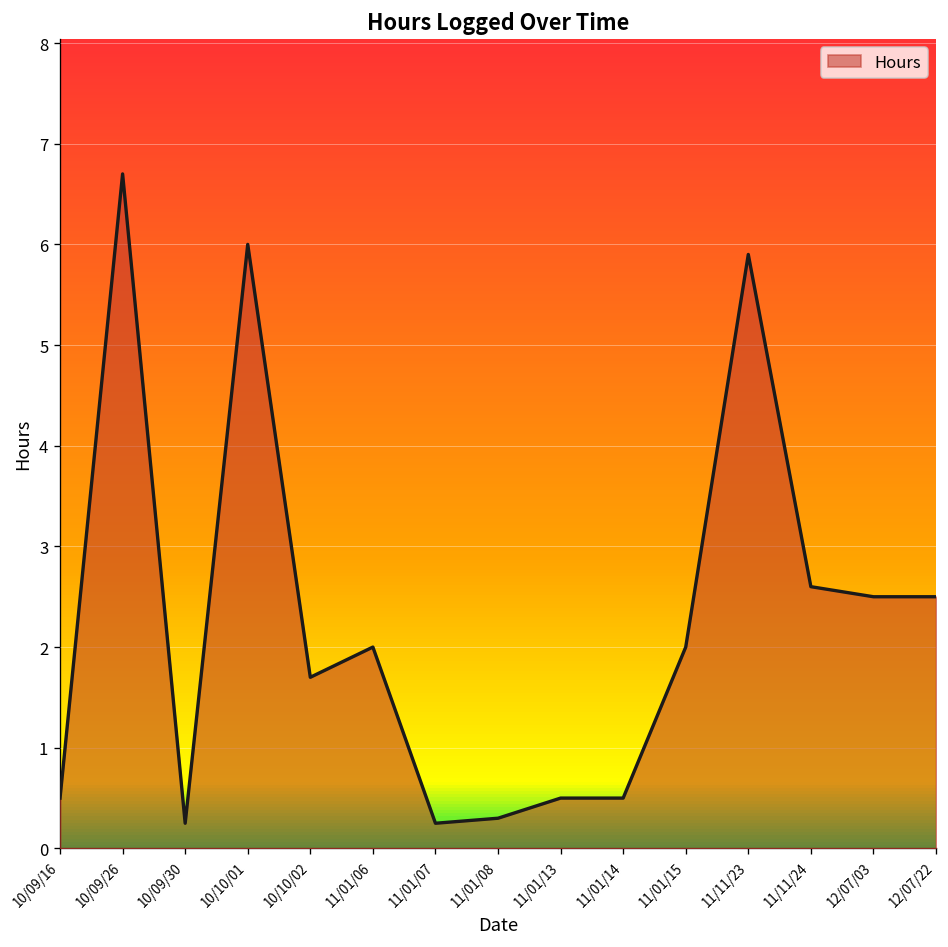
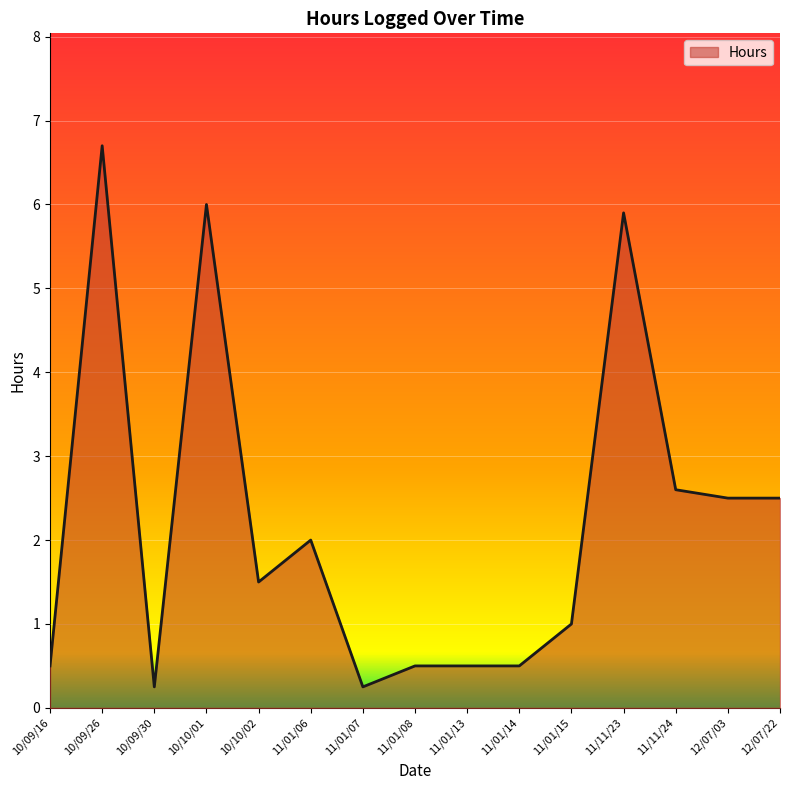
10/10/02: 1.7 -> 1.5
11/01/08: 0.3 -> 0.5
11/01/15: 2 -> 1
